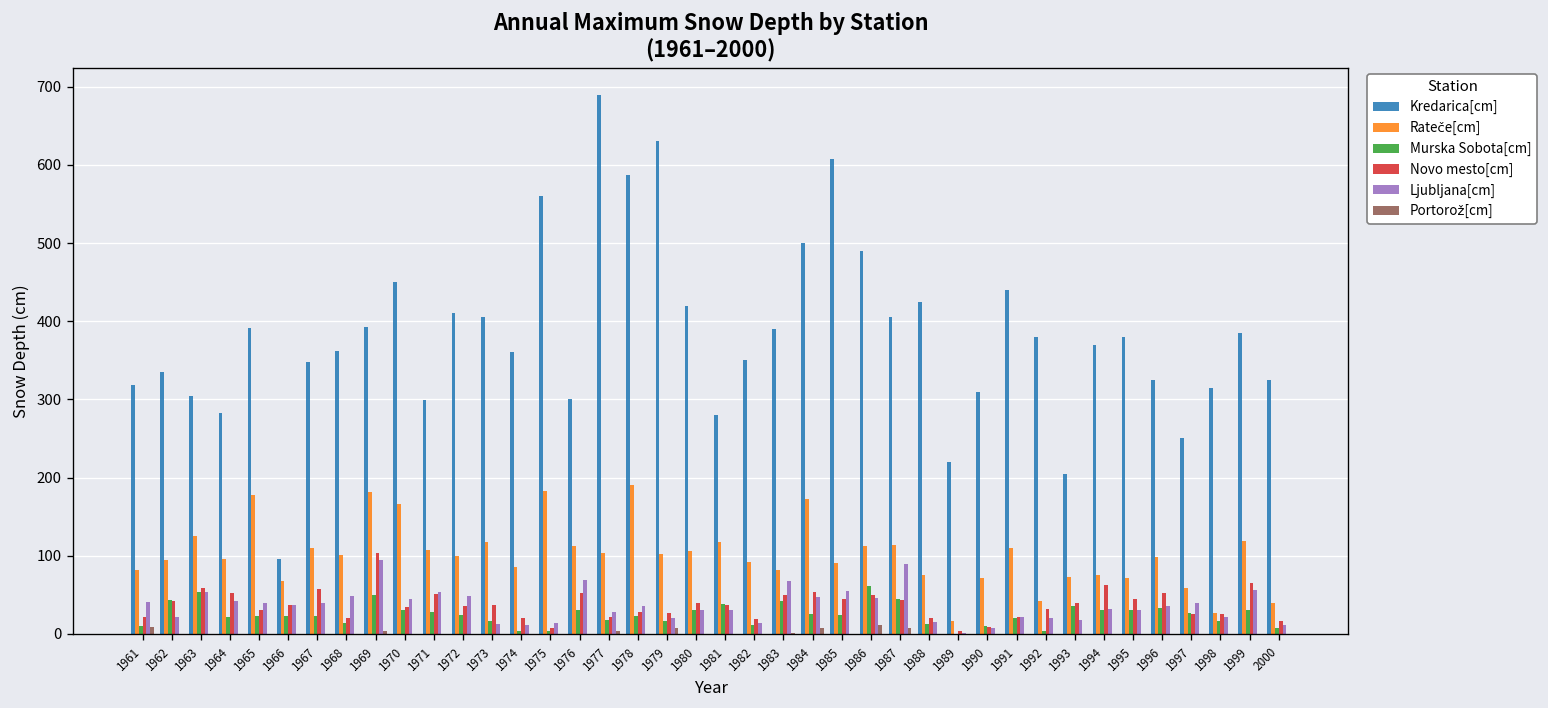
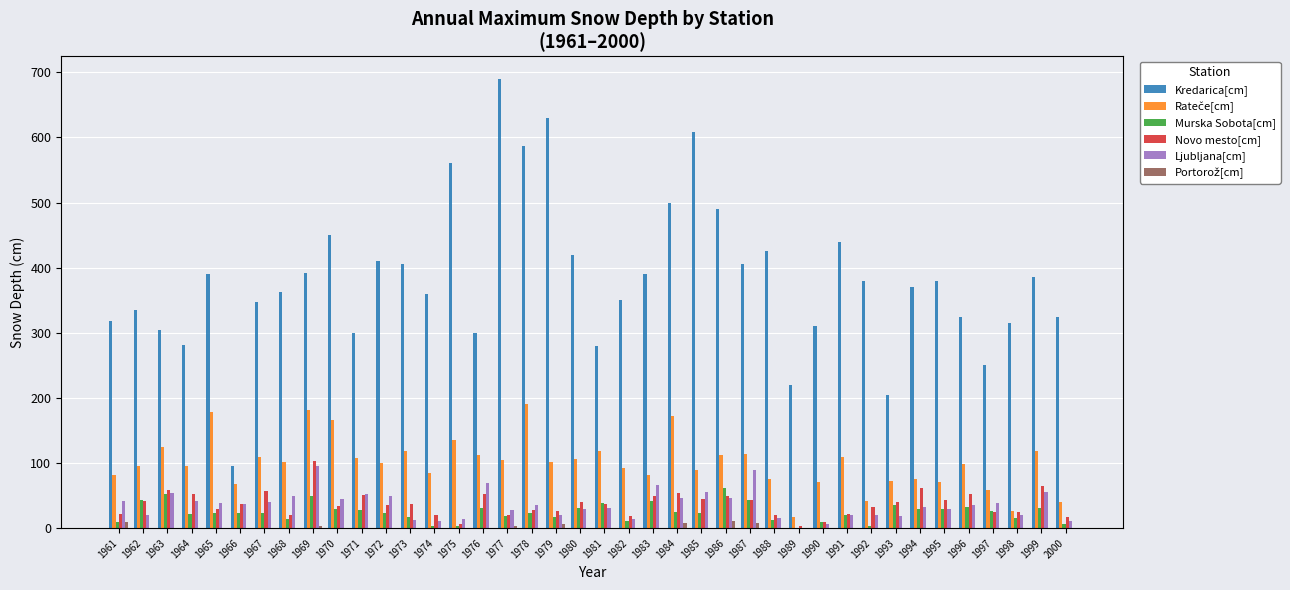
Rateče[cm], 1975: 180 -> 140
